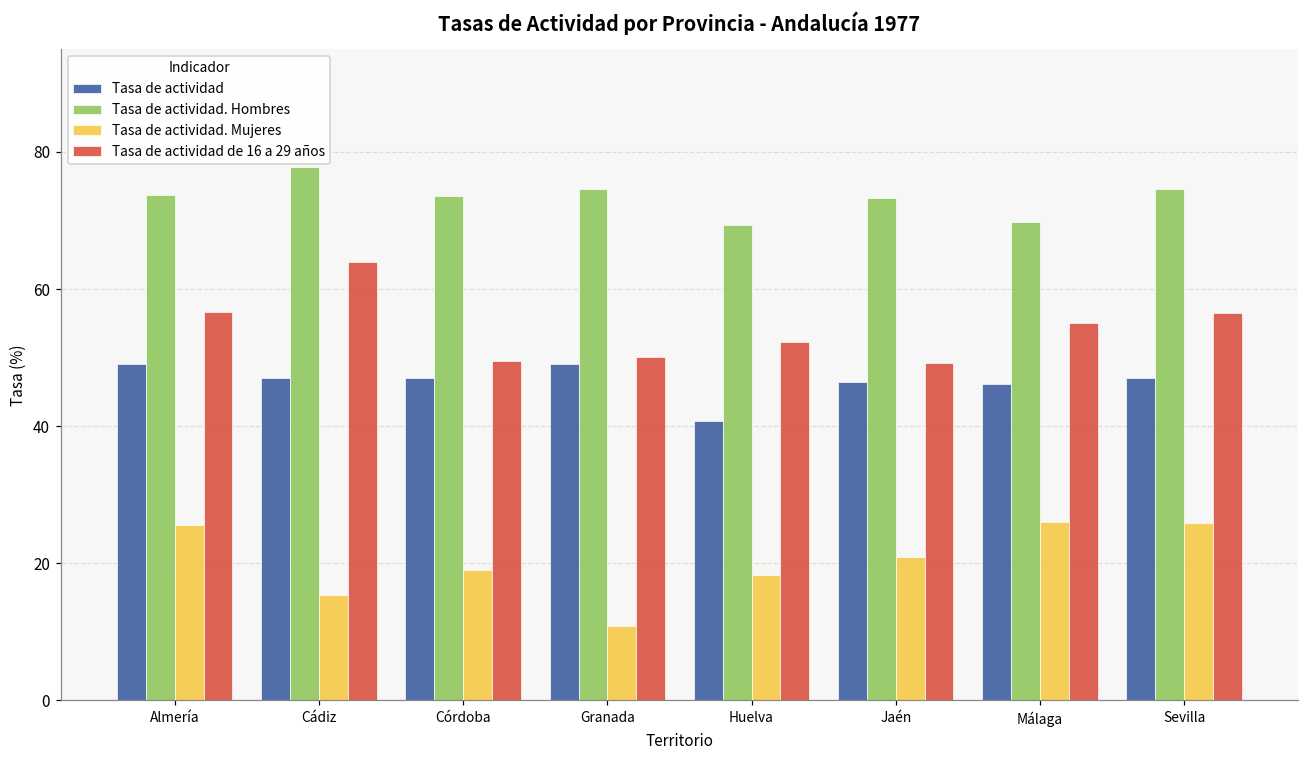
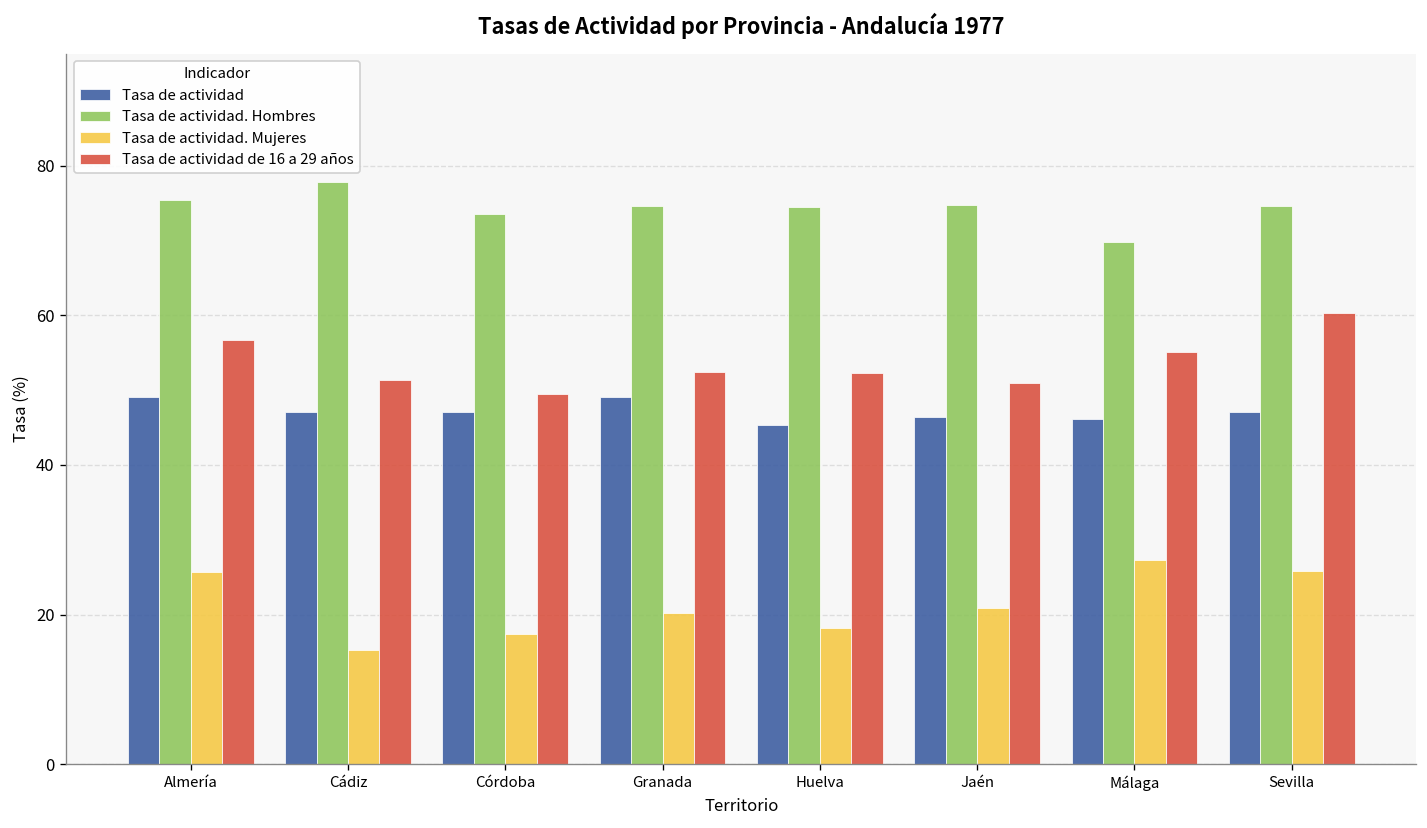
Tasa de actividad. Hombres, Almería: 74 -> 75
Tasa de actividad de 16 a 29 años, Cádiz: 64 -> 51
Tasa de actividad. Mujeres, Córdoba: 19 -> 17
Tasa de actividad. Mujeres, Granada: 11 -> 20
Tasa de actividad de 16 a 29 años, Granada: 50 -> 52
Tasa de actividad, Huelva: 41 -> 45
Tasa de actividad. Hombres, Huelva: 69 -> 75
Tasa de actividad. Hombres, Jaén: 73 -> 75
Tasa de actividad de 16 a 29 años, Jaén: 49 -> 51
Tasa de actividad. Mujeres, Málaga: 26 -> 27
Tasa de actividad de 16 a 29 años, Sevilla: 56 -> 60
